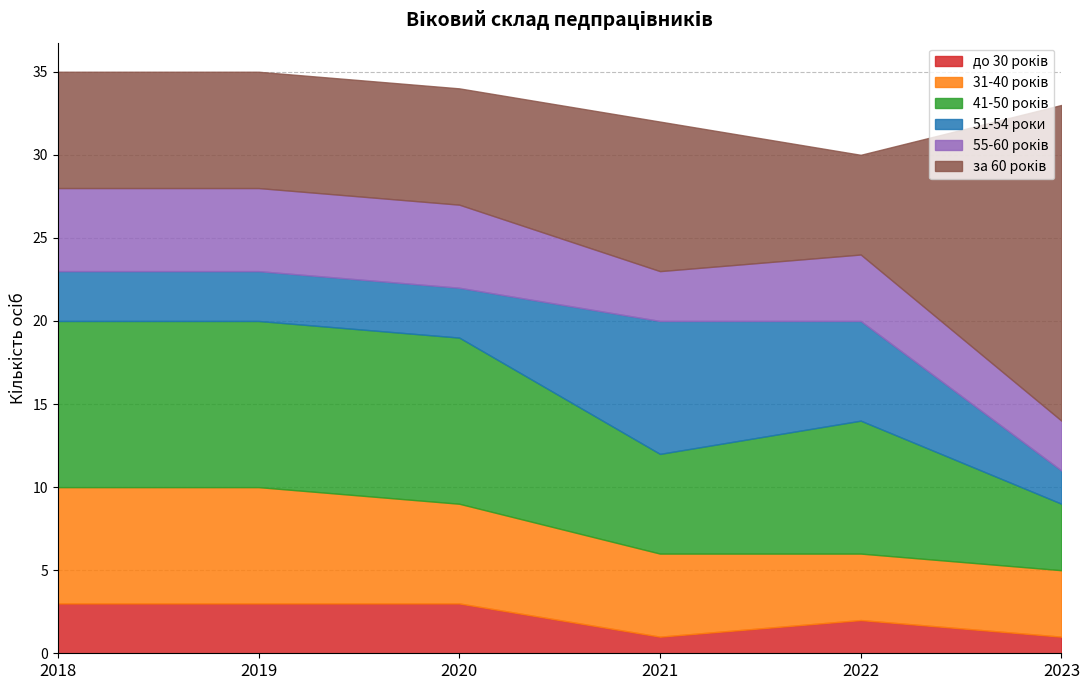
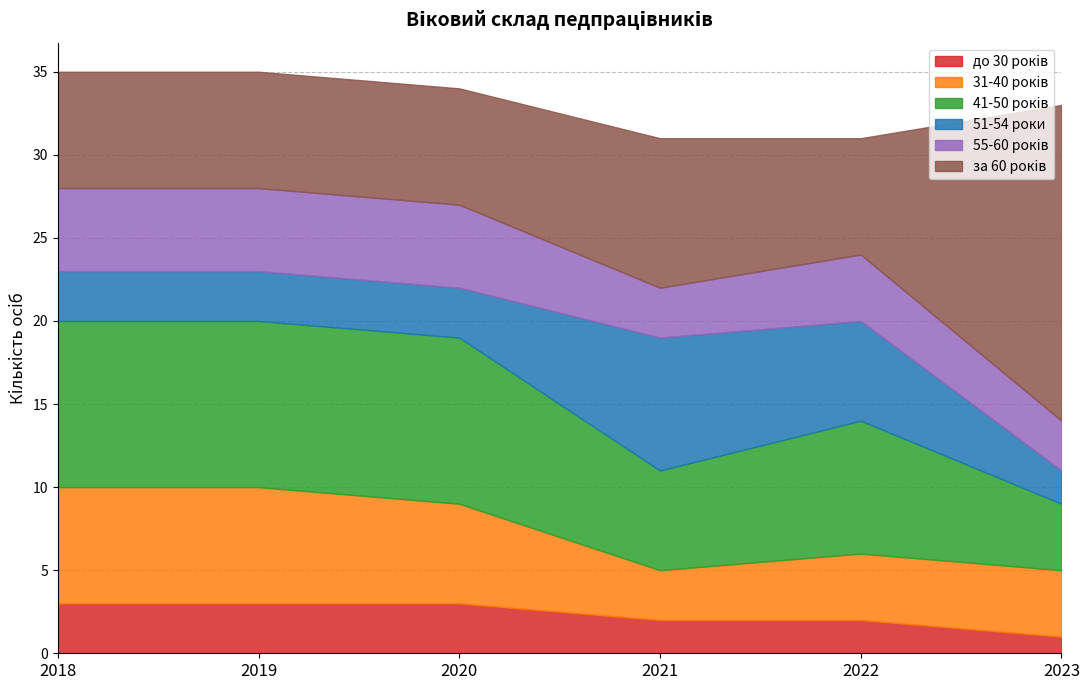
до 30 років, 2021: 1 -> 2
31-40 років, 2021: 5 -> 3
за 60 років, 2022: 6 -> 7
